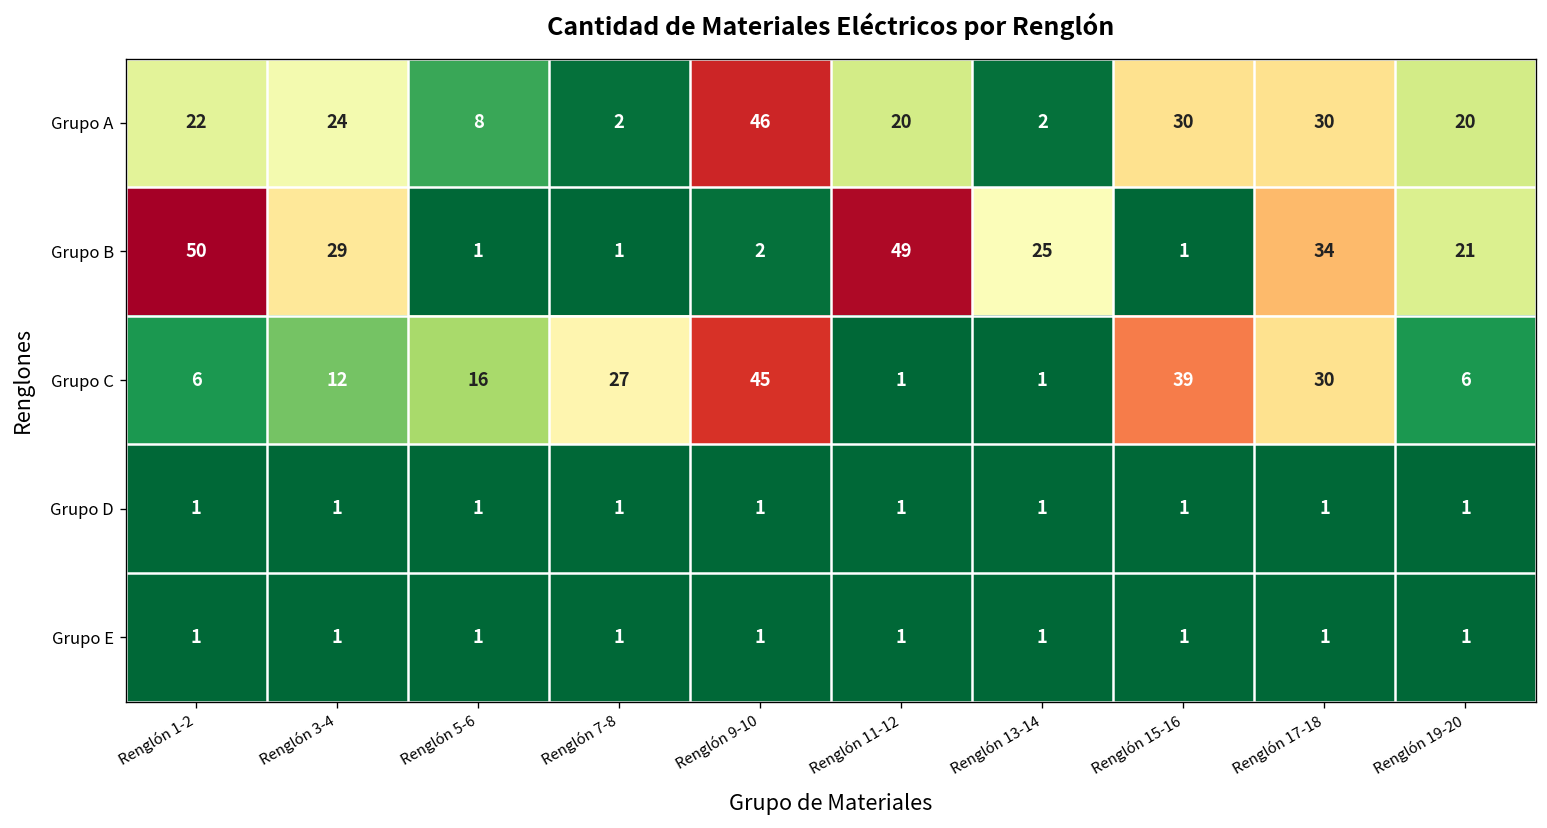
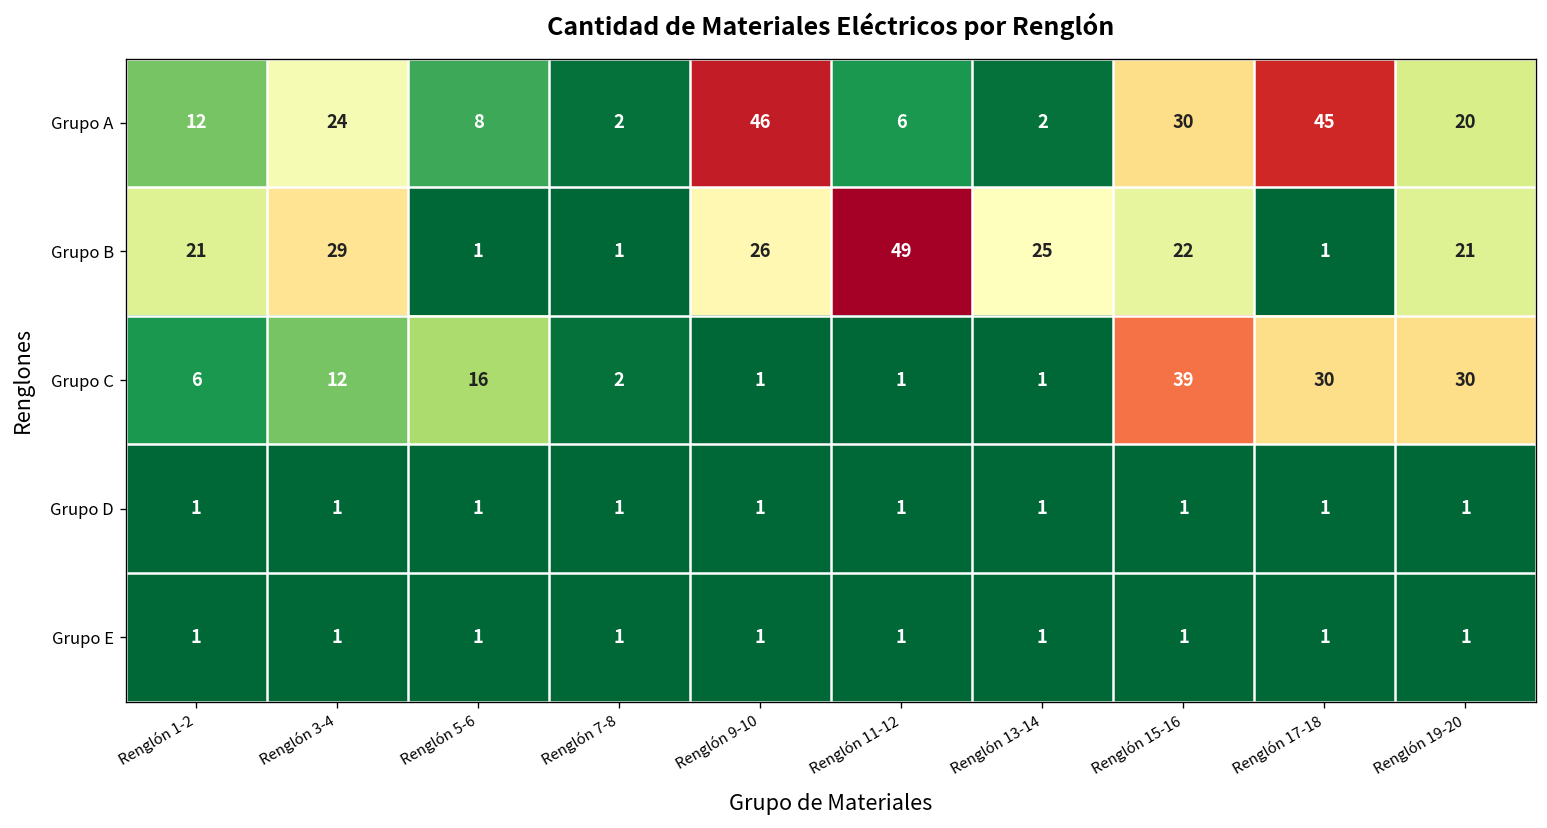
Grupo A, Renglón 1-2: 22 -> 12
Grupo A, Renglón 11-12: 20 -> 6
Grupo A, Renglón 17-18: 30 -> 45
Grupo B, Renglón 1-2: 50 -> 21
Grupo B, Renglón 9-10: 2 -> 26
Grupo B, Renglón 15-16: 1 -> 22
Grupo B, Renglón 17-18: 34 -> 1
Grupo C, Renglón 7-8: 27 -> 2
Grupo C, Renglón 9-10: 45 -> 1
Grupo C, Renglón 19-20: 6 -> 30
